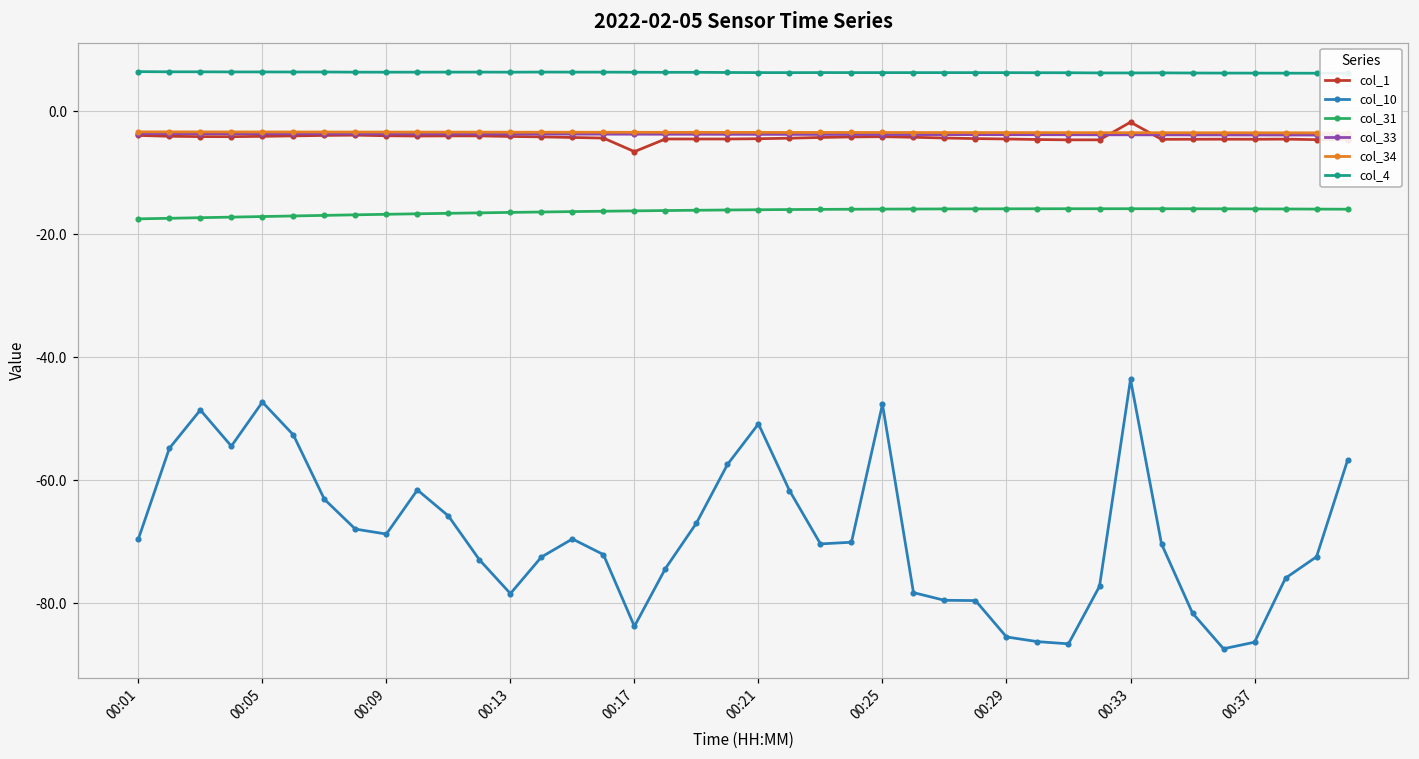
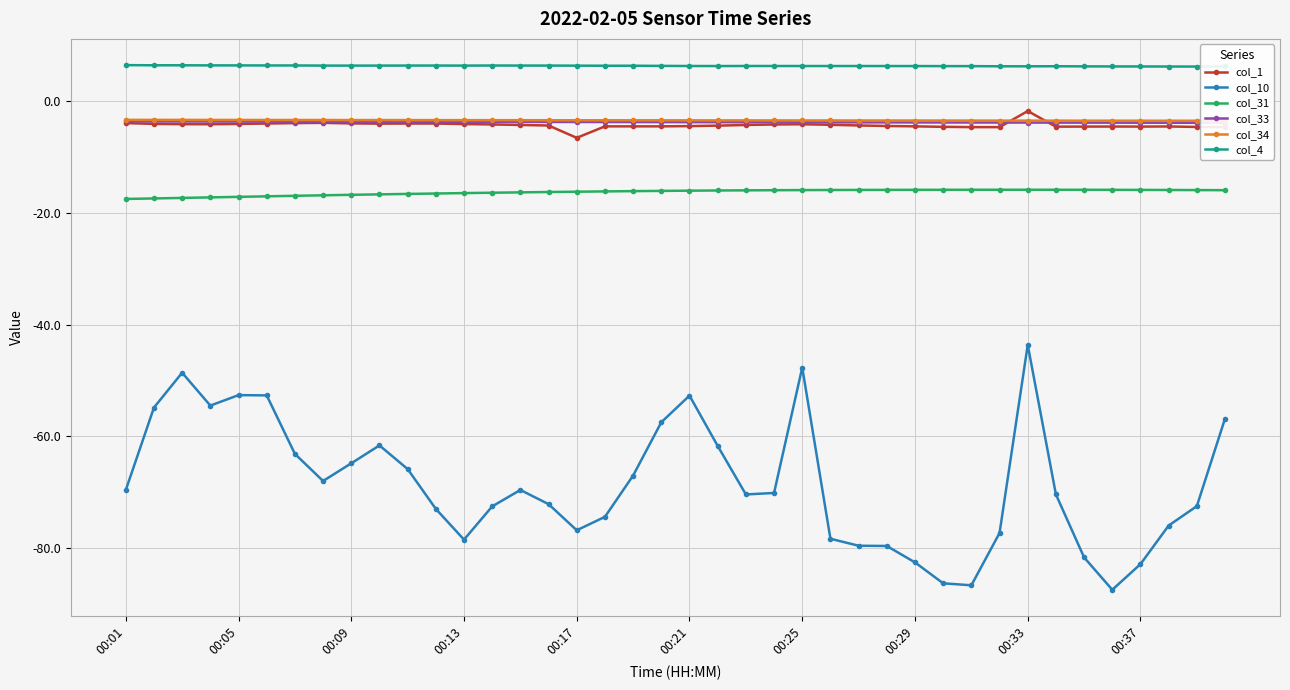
col_10, 00:05: -47 -> -53
col_10, 00:09: -69 -> -65
col_10, 00:17: -84 -> -77
col_10, 00:21: -51 -> -53
col_10, 00:29: -86 -> -83
col_10, 00:37: -86 -> -83
